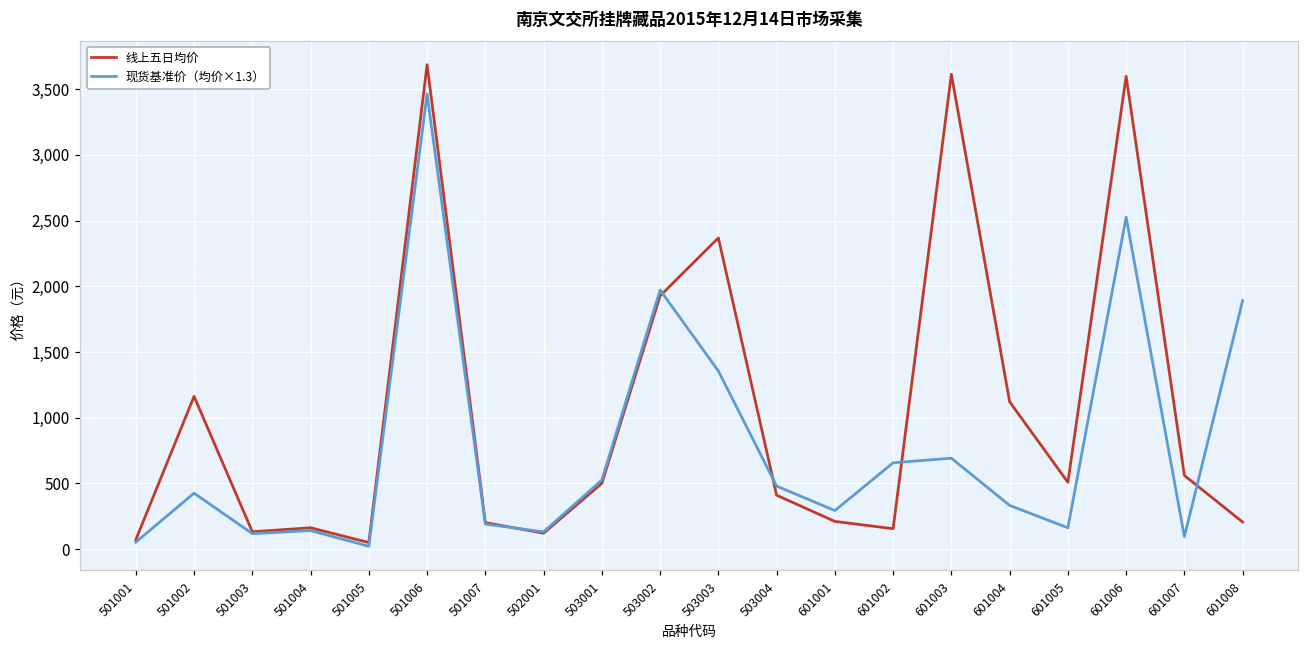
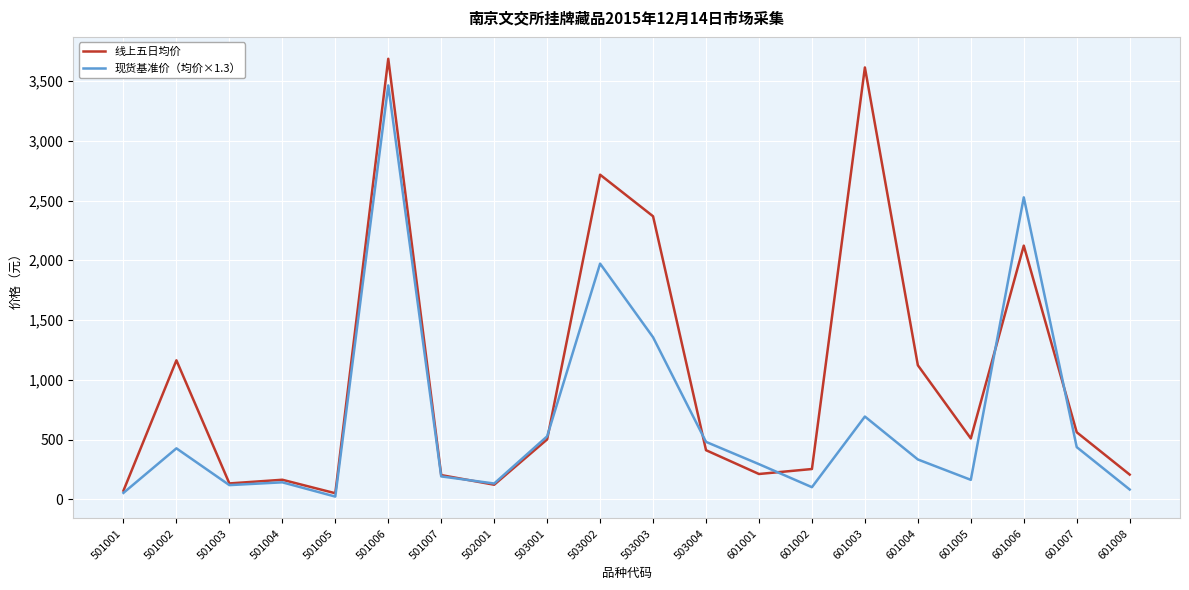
线上五日均价, 503002: 1,930 -> 2,720
线上五日均价, 601002: 160 -> 250
现货基准价（均价×1.3）, 601002: 660 -> 100
线上五日均价, 601006: 3,600 -> 2,120
现货基准价（均价×1.3）, 601007: 100 -> 440
现货基准价（均价×1.3）, 601008: 1,890 -> 80
